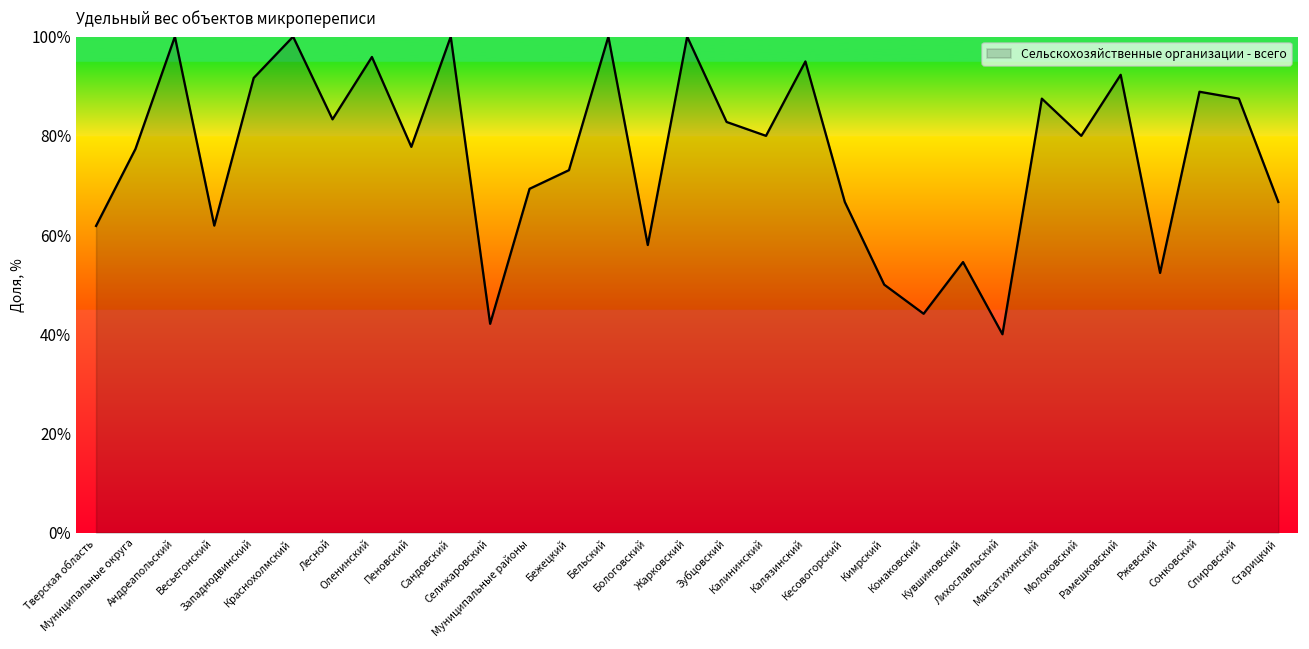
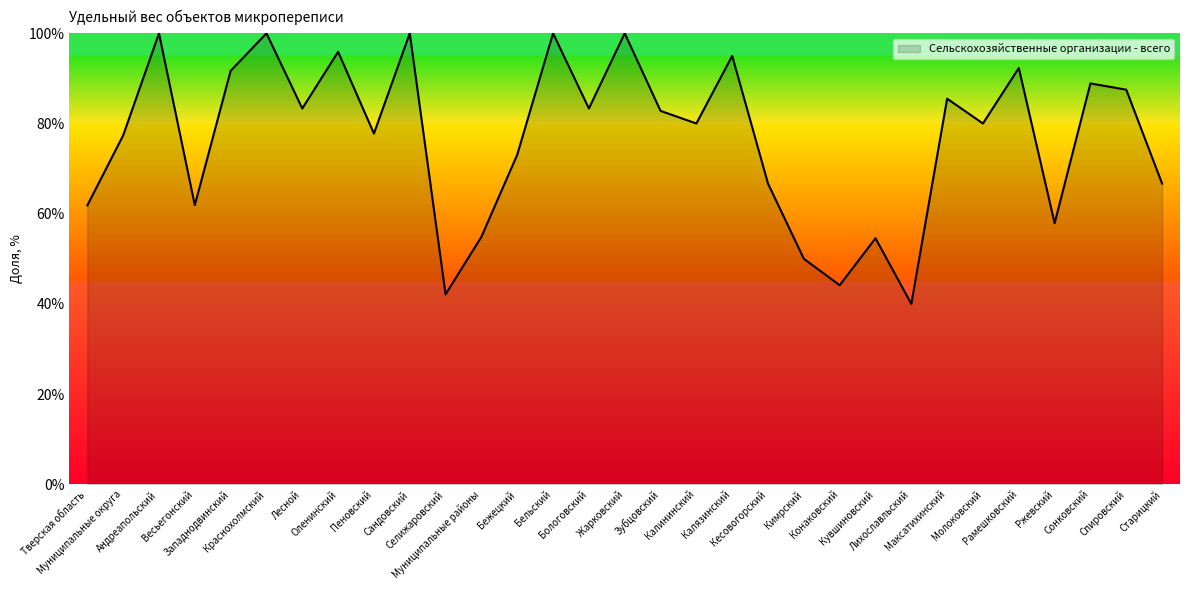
Муниципальные районы: 69% -> 55%
Бологовский: 58% -> 83%
Максатихинский: 88% -> 86%
Ржевский: 52% -> 58%
